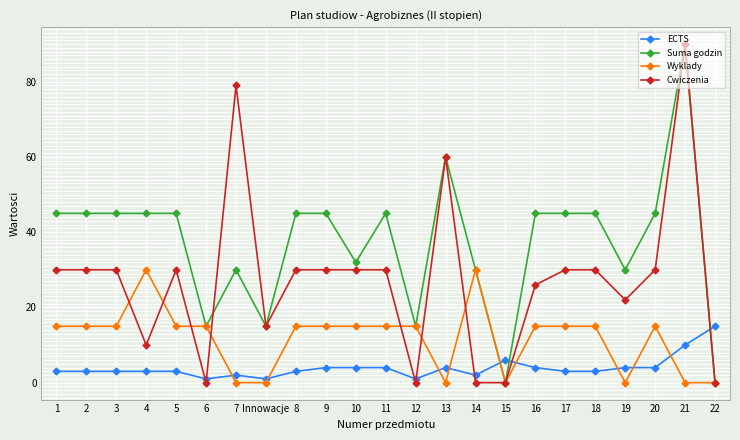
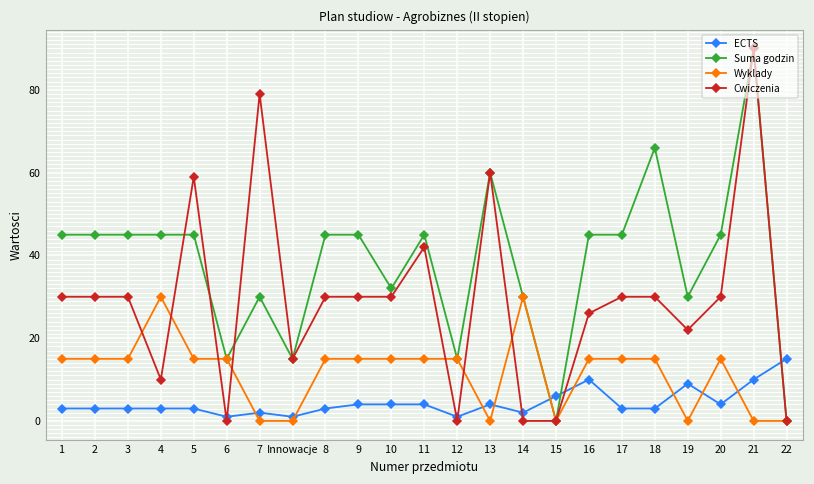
Cwiczenia, 5: 30 -> 59
Cwiczenia, 11: 30 -> 42
ECTS, 16: 4 -> 10
Suma godzin, 18: 45 -> 66
ECTS, 19: 4 -> 9
